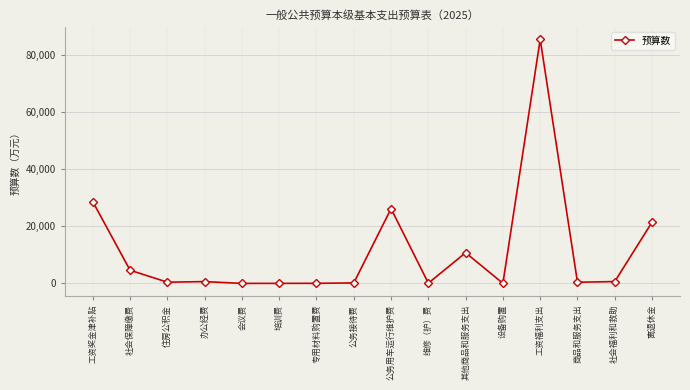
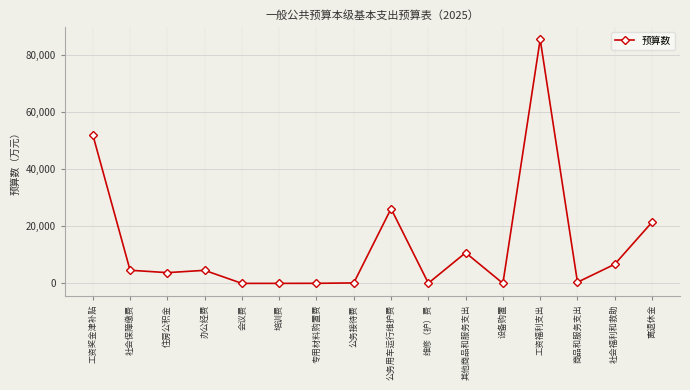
工资奖金津补贴: 29,000 -> 52,000
住房公积金: 0 -> 4,000
办公经费: 1,000 -> 5,000
社会福利和救助: 1,000 -> 7,000
